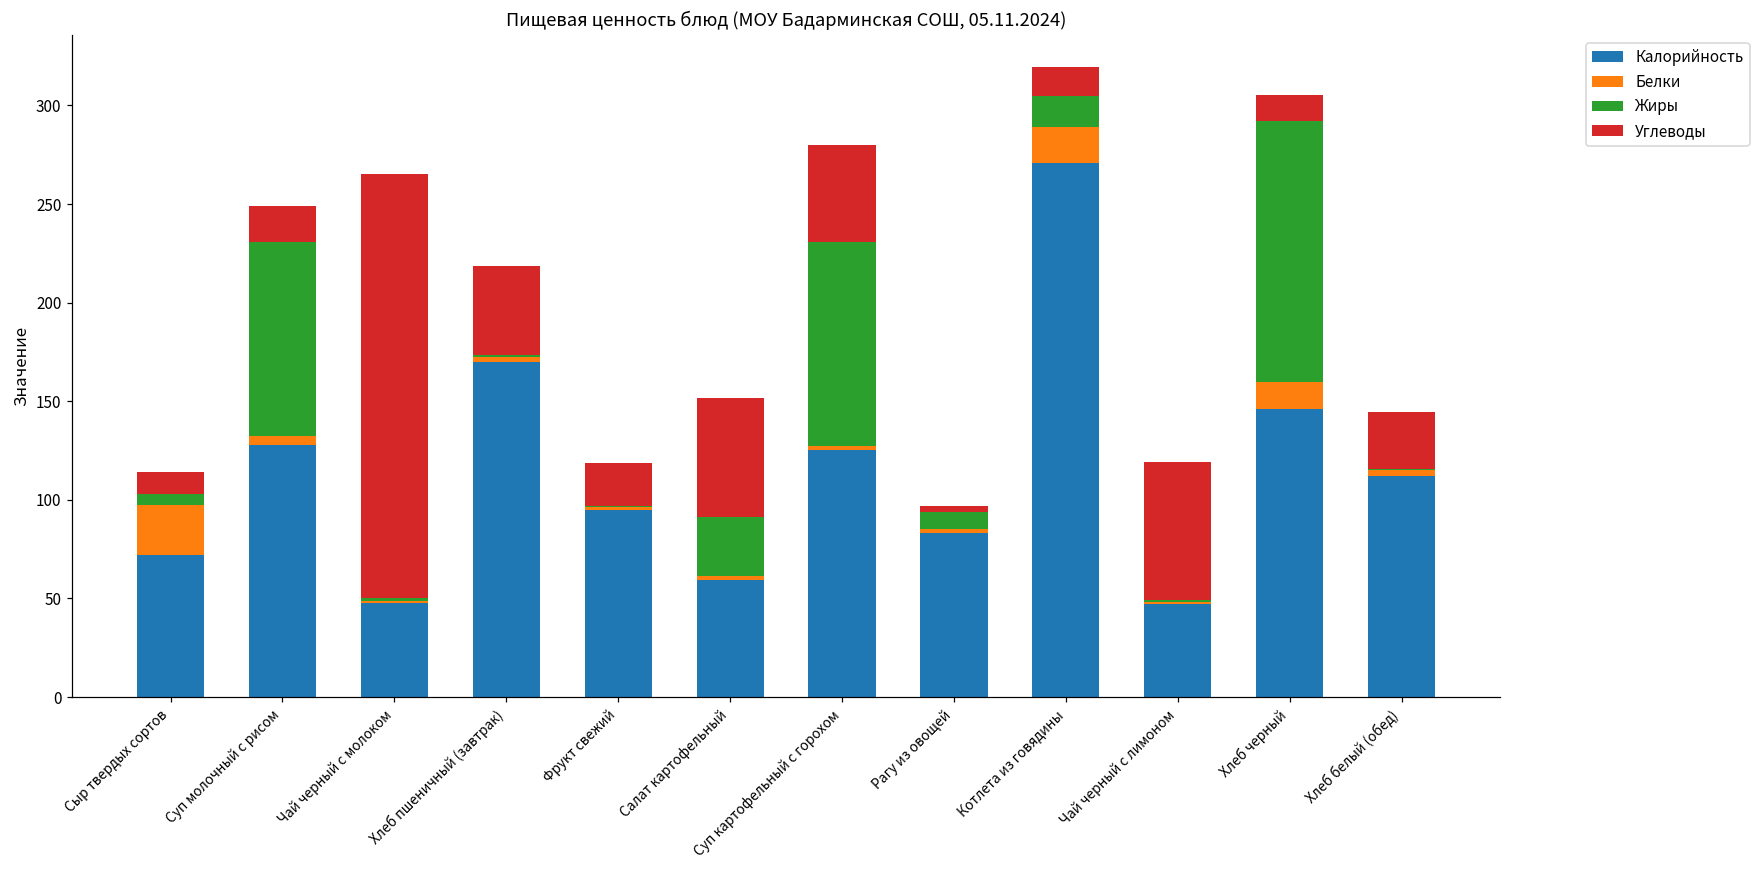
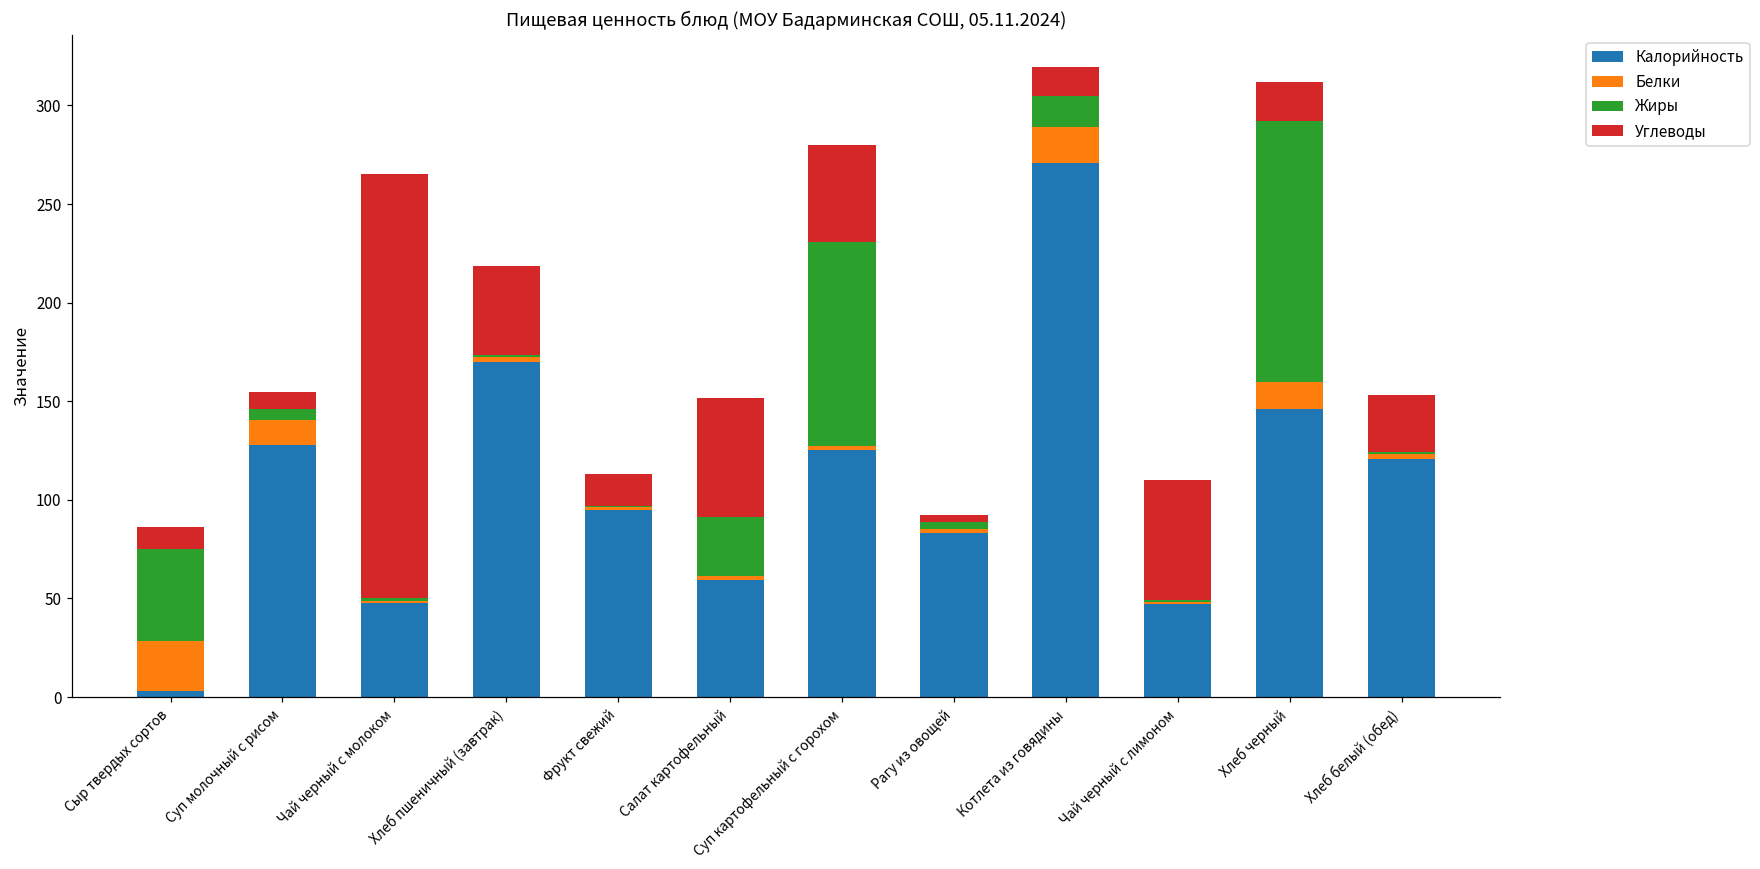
Калорийность, Сыр твердых сортов: 72 -> 3
Жиры, Сыр твердых сортов: 6 -> 47
Белки, Суп молочный с рисом: 5 -> 13
Жиры, Суп молочный с рисом: 98 -> 5
Углеводы, Суп молочный с рисом: 18 -> 9
Углеводы, Фрукт свежий: 22 -> 17
Жиры, Рагу из овощей: 9 -> 4
Углеводы, Чай черный с лимоном: 70 -> 61
Углеводы, Хлеб черный: 13 -> 19
Калорийность, Хлеб белый (обед): 112 -> 121
